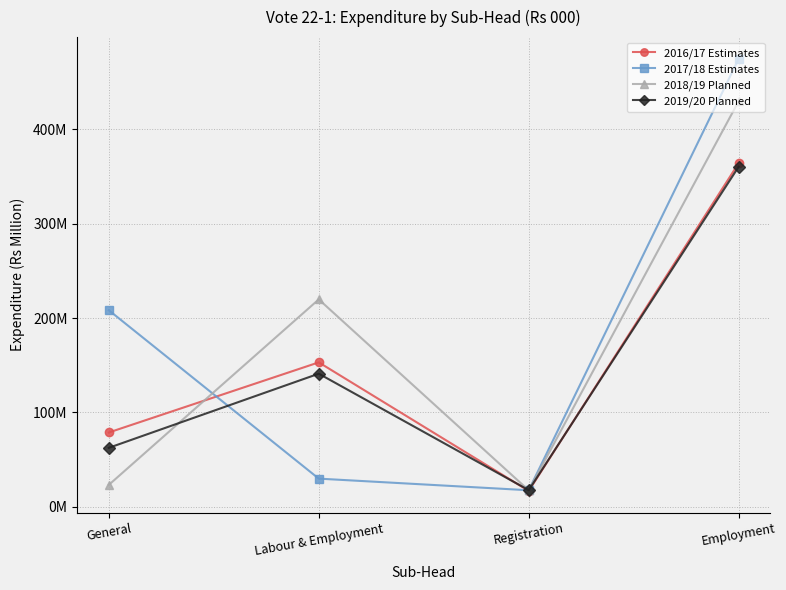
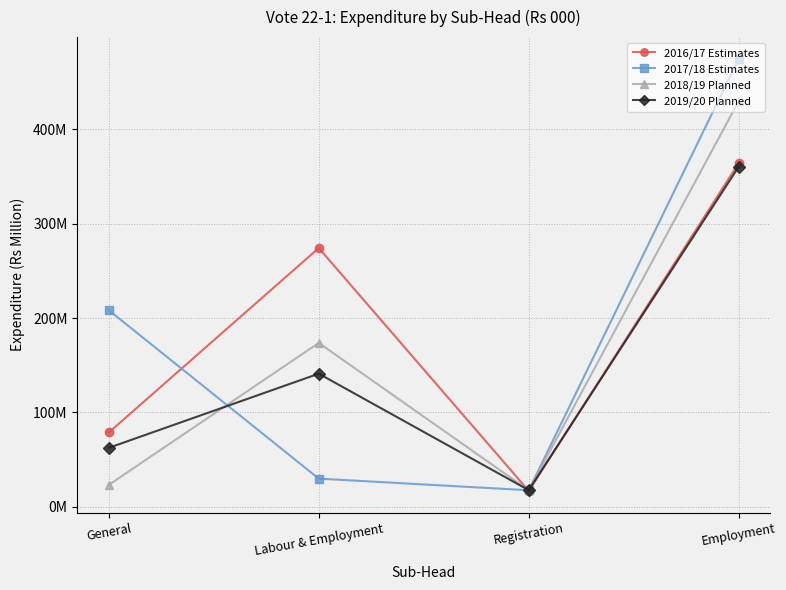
2016/17 Estimates, Labour & Employment: 150000000 -> 270000000
2018/19 Planned, Labour & Employment: 220000000 -> 170000000
